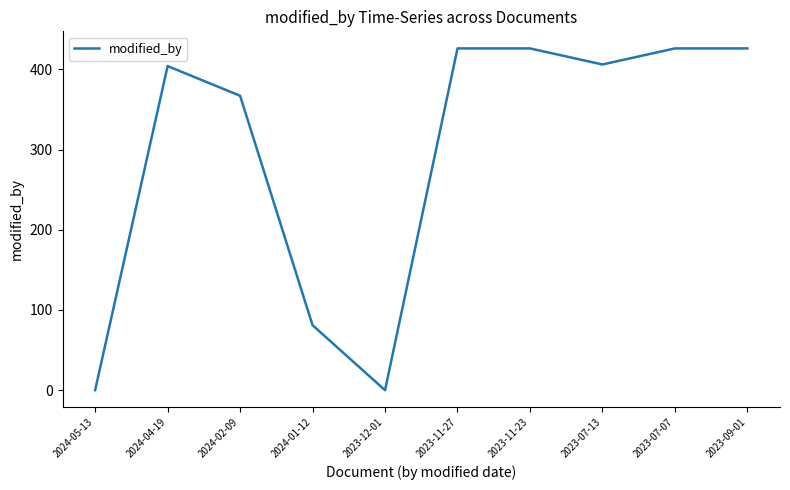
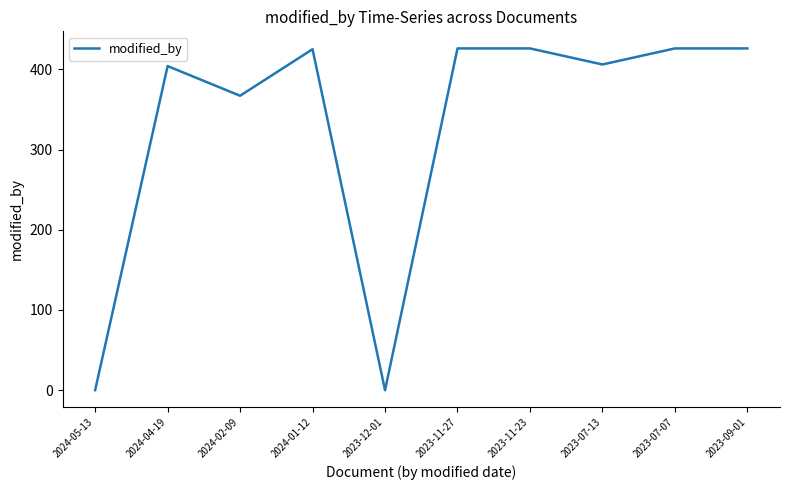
2024-01-12: 80 -> 430
